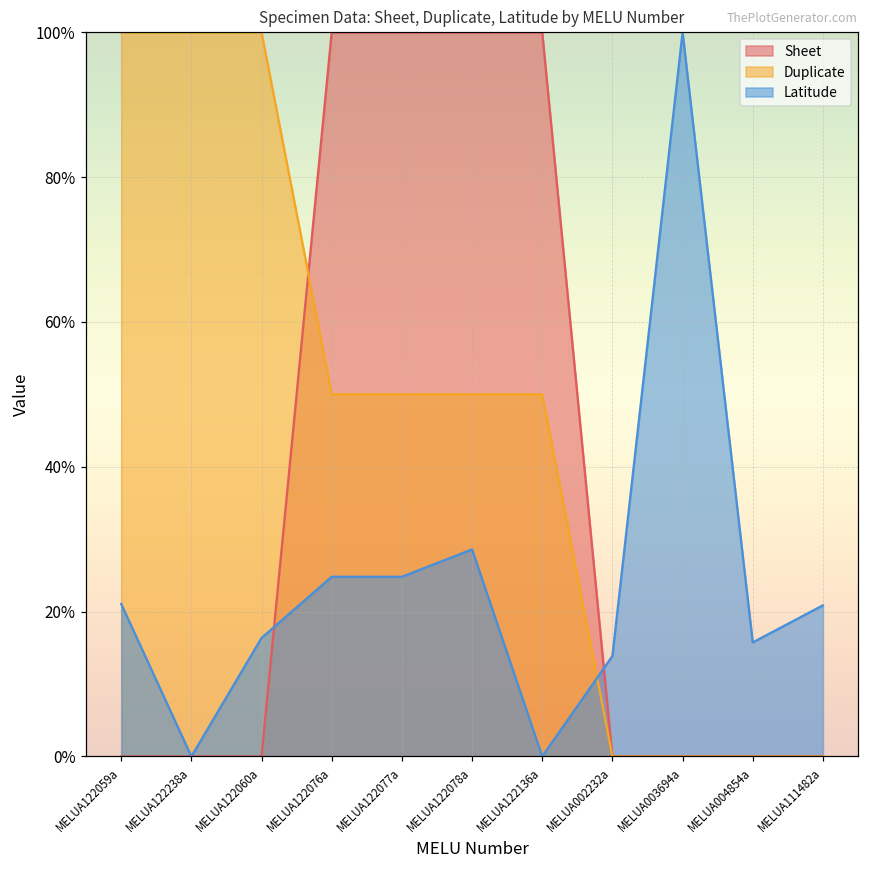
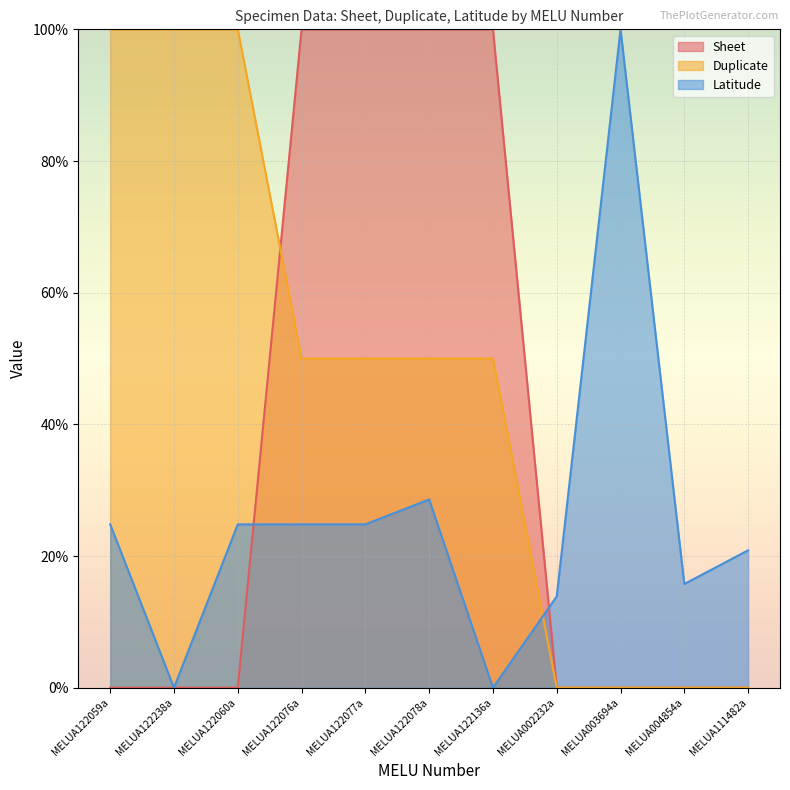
Latitude, MELUA122059a: 21% -> 25%
Latitude, MELUA122060a: 16% -> 25%
